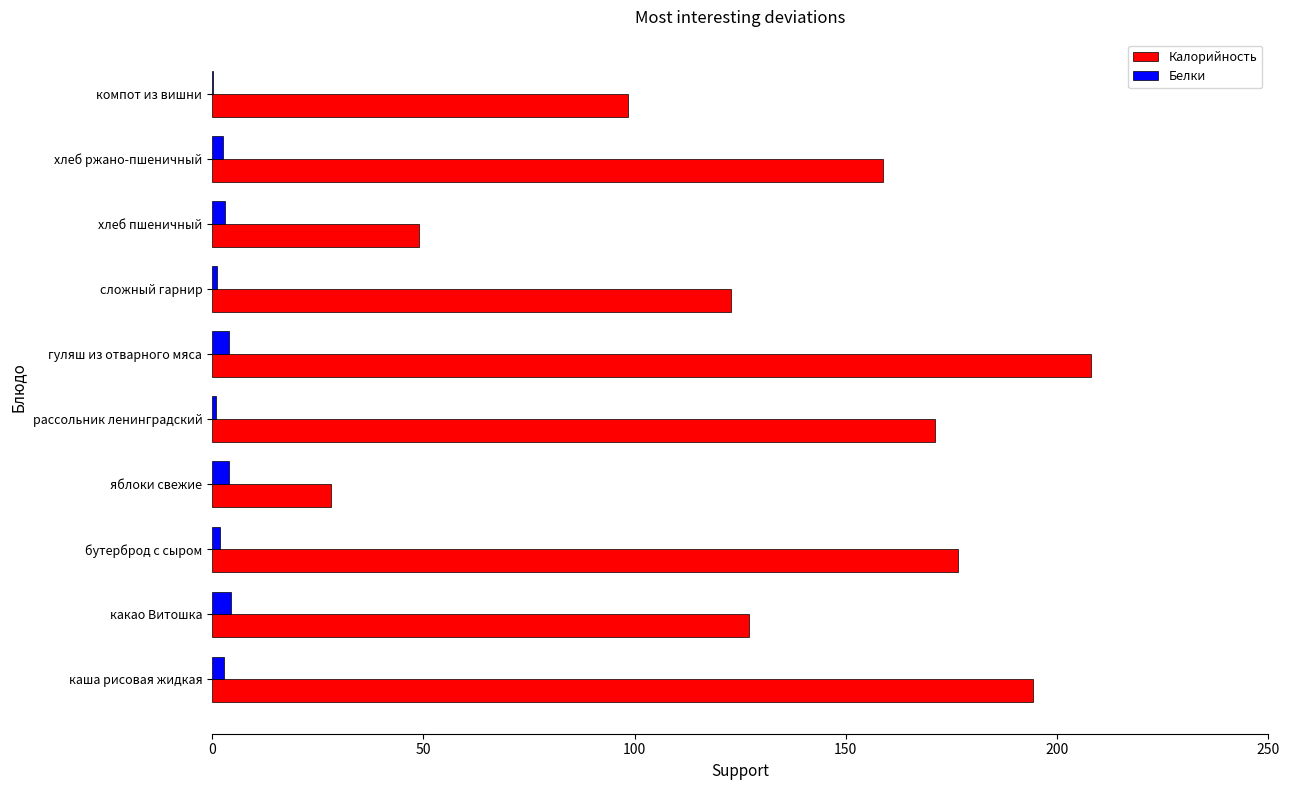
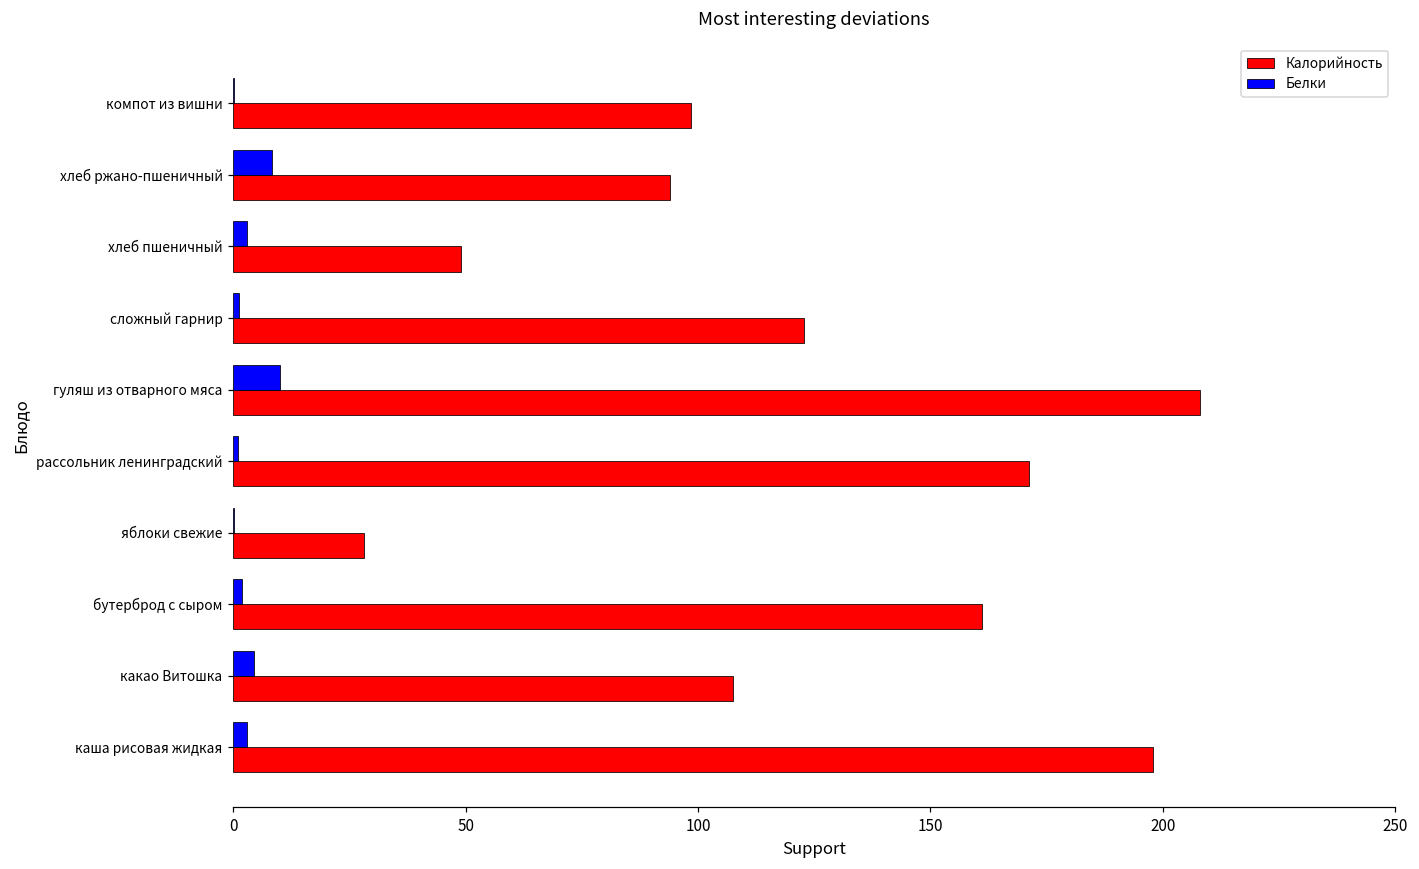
Белки, хлеб ржано-пшеничный: 3 -> 8
Калорийность, хлеб ржано-пшеничный: 159 -> 94
Белки, гуляш из отварного мяса: 4 -> 10
Белки, яблоки свежие: 4 -> 0
Калорийность, бутерброд с сыром: 176 -> 161
Калорийность, какао Витошка: 127 -> 108
Калорийность, каша рисовая жидкая: 194 -> 198
